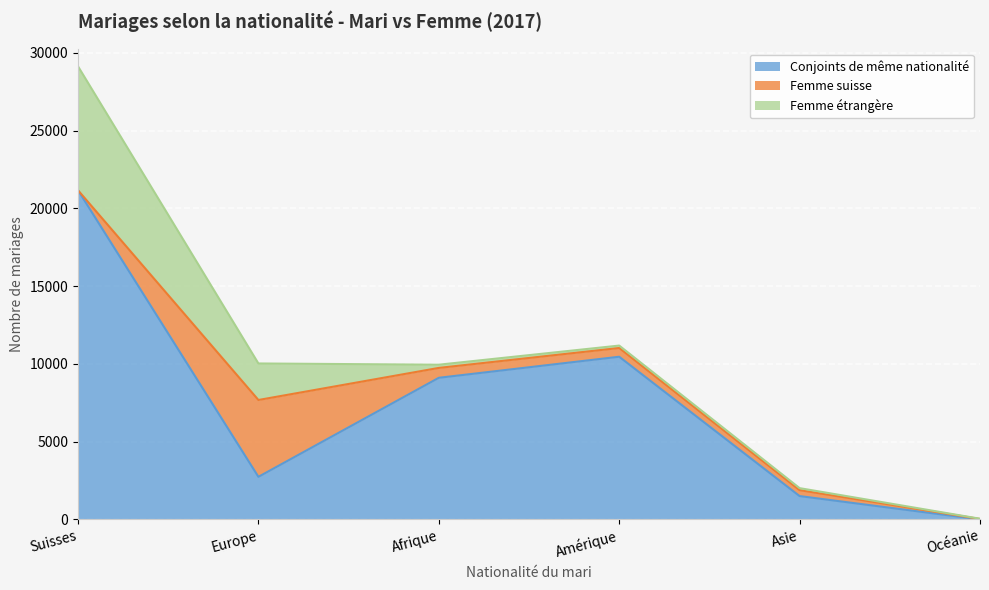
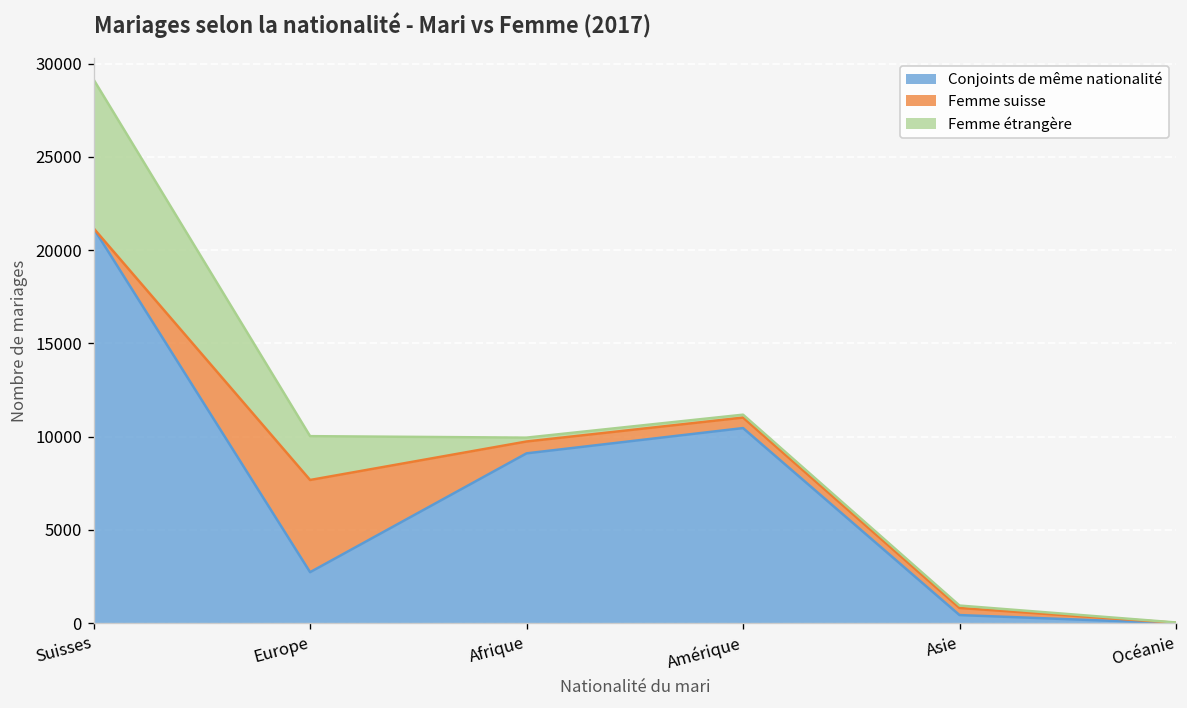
Conjoints de même nationalité, Asie: 1500 -> 400
